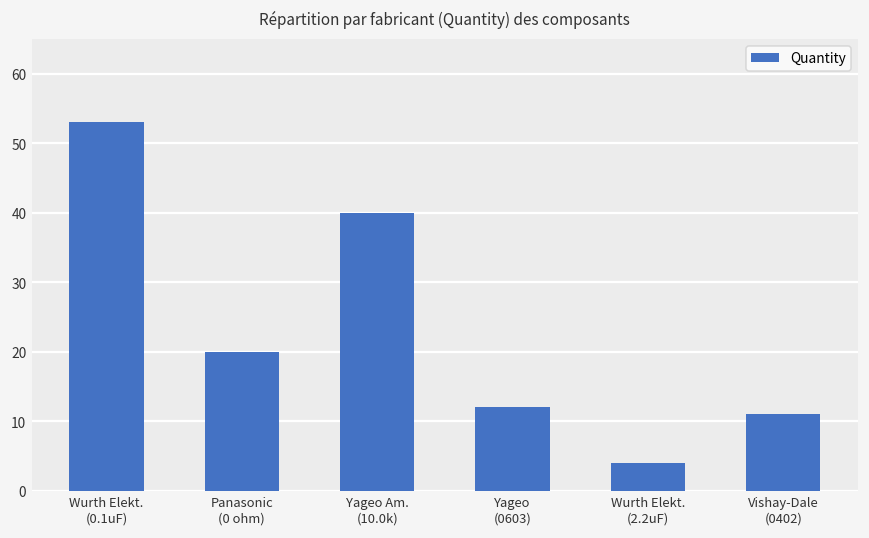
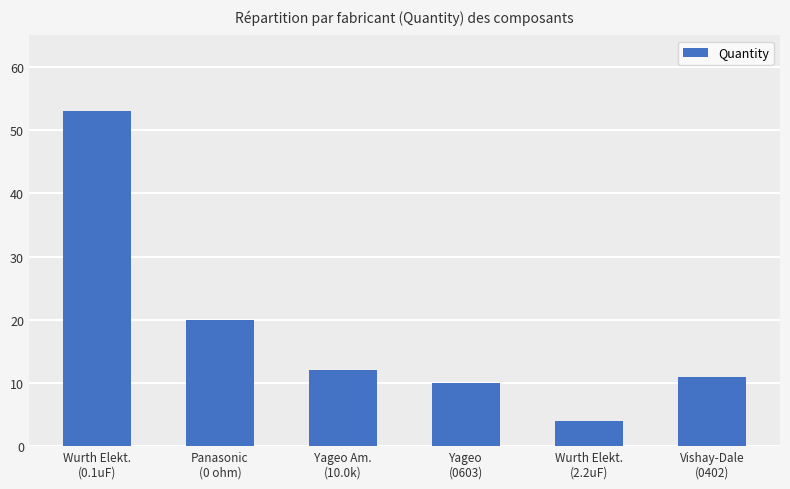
Yageo Am. (10.0k): 40 -> 12
Yageo (0603): 12 -> 10
